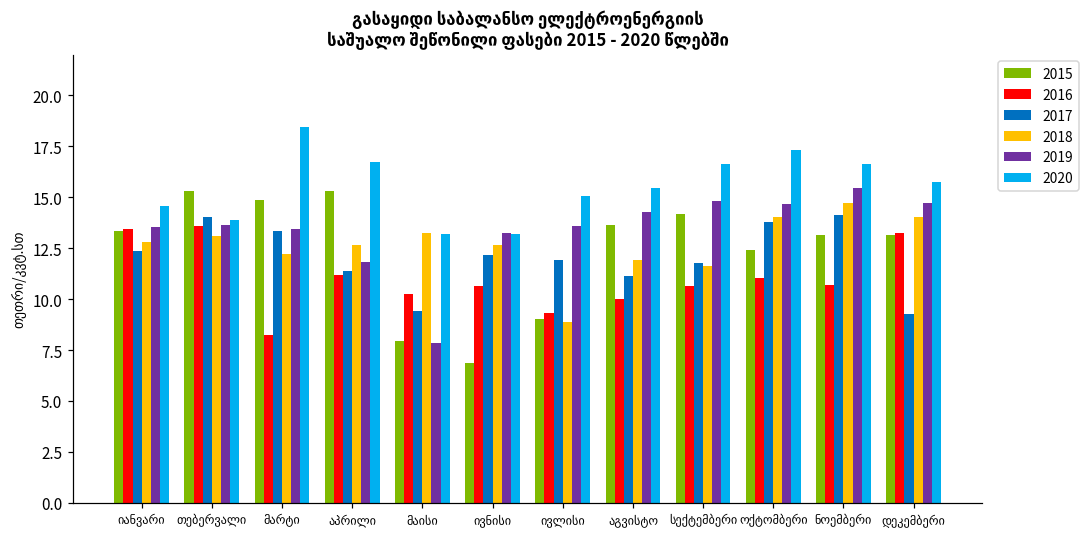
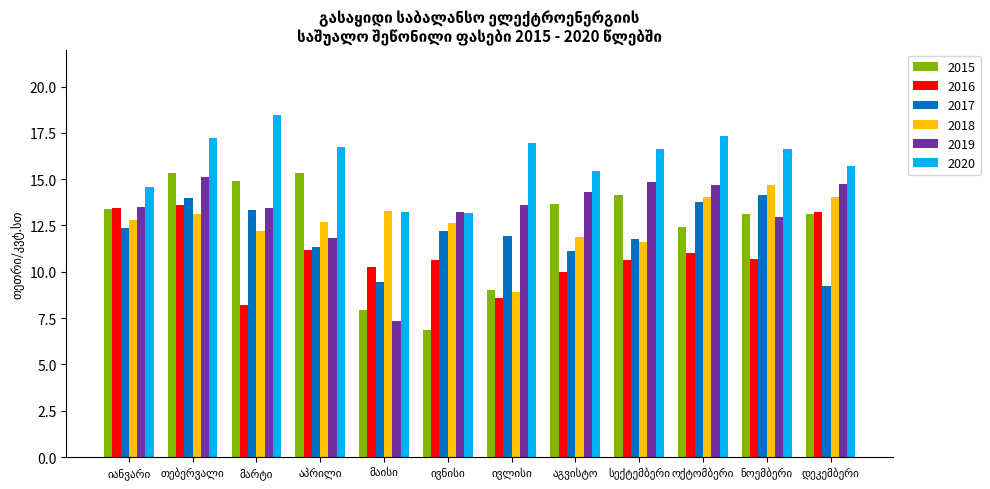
2019, თებერვალი: 13.7 -> 15.1
2020, თებერვალი: 13.9 -> 17.2
2019, მაისი: 7.8 -> 7.4
2016, ივლისი: 9.3 -> 8.6
2020, ივლისი: 15.0 -> 17.0
2019, ნოემბერი: 15.5 -> 12.9
